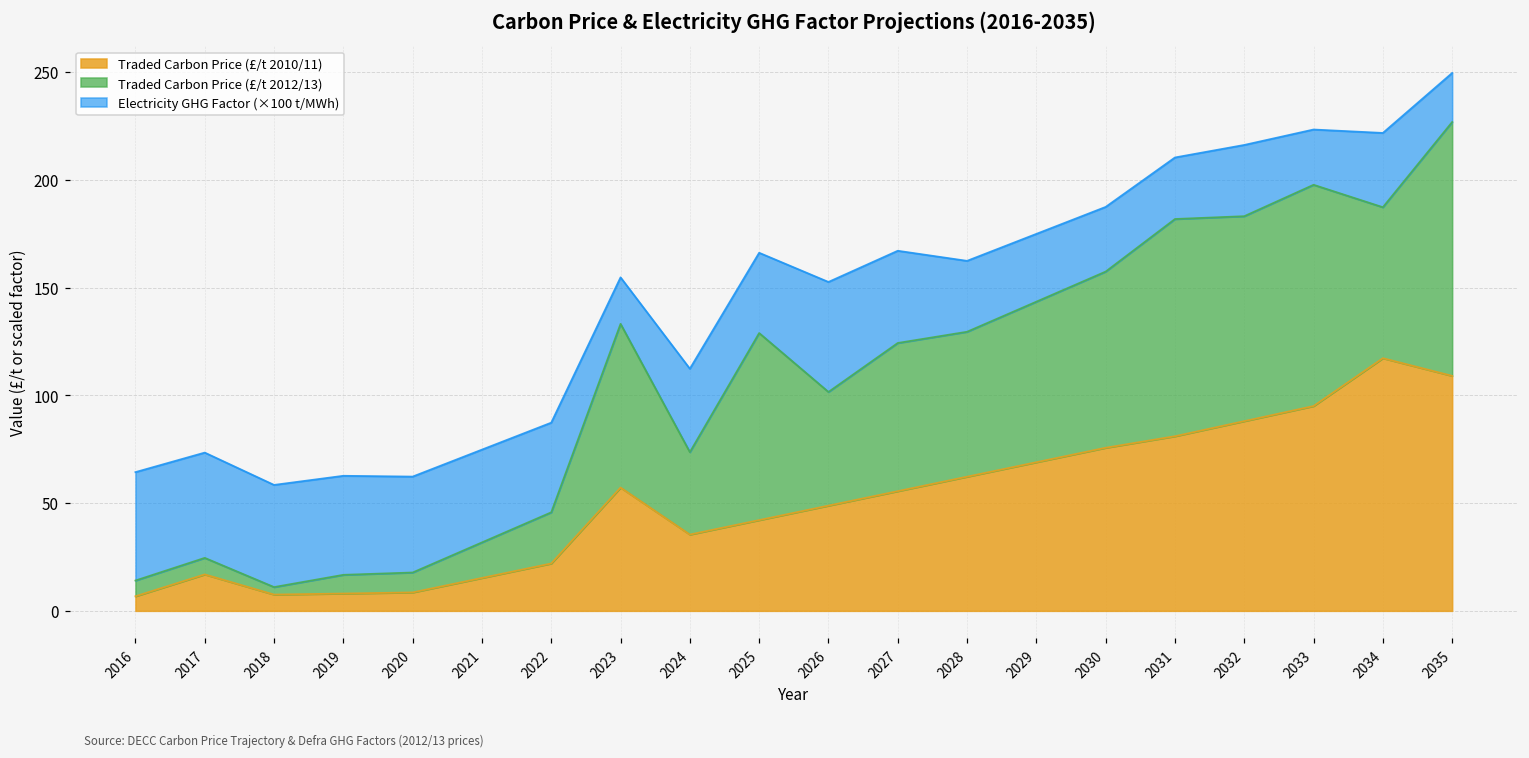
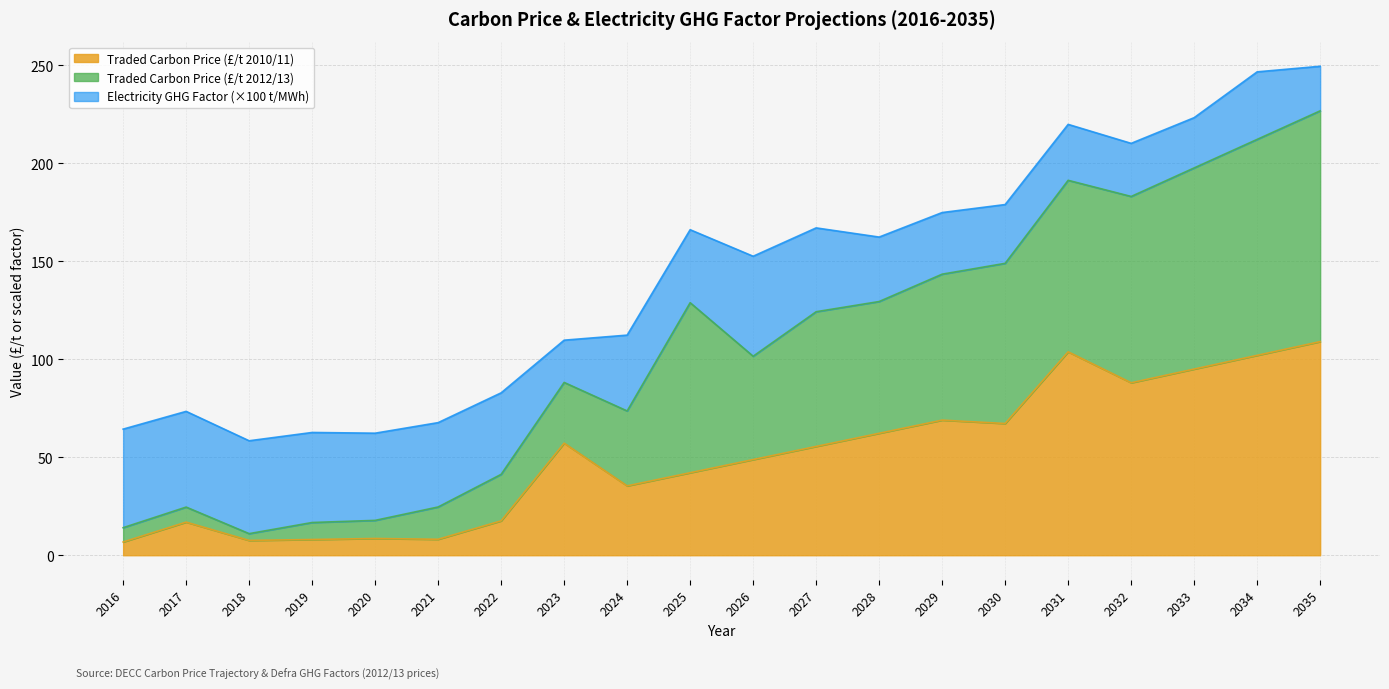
Traded Carbon Price (£/t 2010/11), 2021: 15 -> 8
Traded Carbon Price (£/t 2010/11), 2022: 22 -> 18
Traded Carbon Price (£/t 2012/13), 2023: 76 -> 31
Traded Carbon Price (£/t 2010/11), 2030: 76 -> 67
Traded Carbon Price (£/t 2010/11), 2031: 81 -> 104
Traded Carbon Price (£/t 2012/13), 2031: 101 -> 88
Electricity GHG Factor (×100 t/MWh), 2032: 33 -> 27
Traded Carbon Price (£/t 2010/11), 2034: 117 -> 102
Traded Carbon Price (£/t 2012/13), 2034: 70 -> 110
